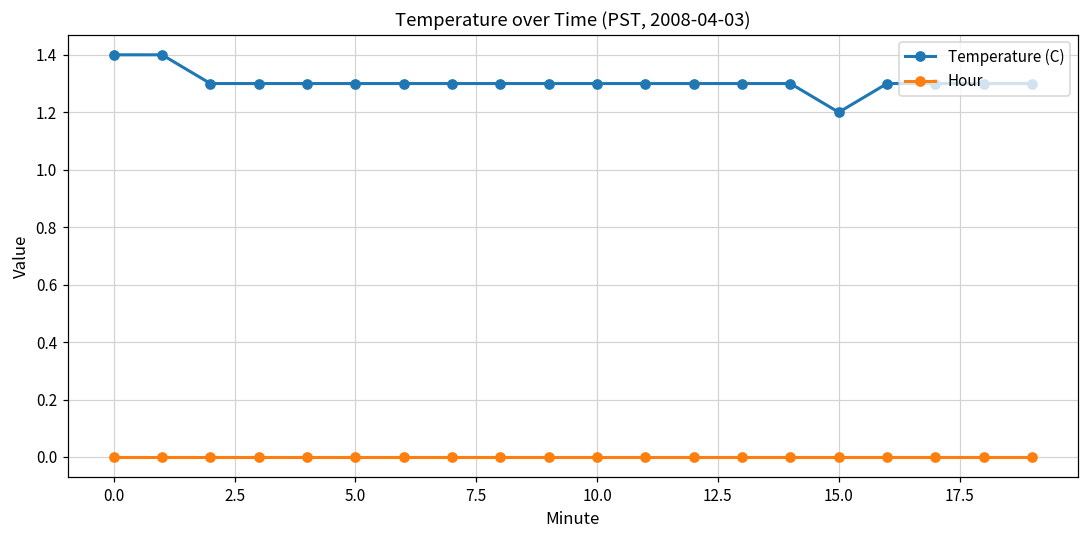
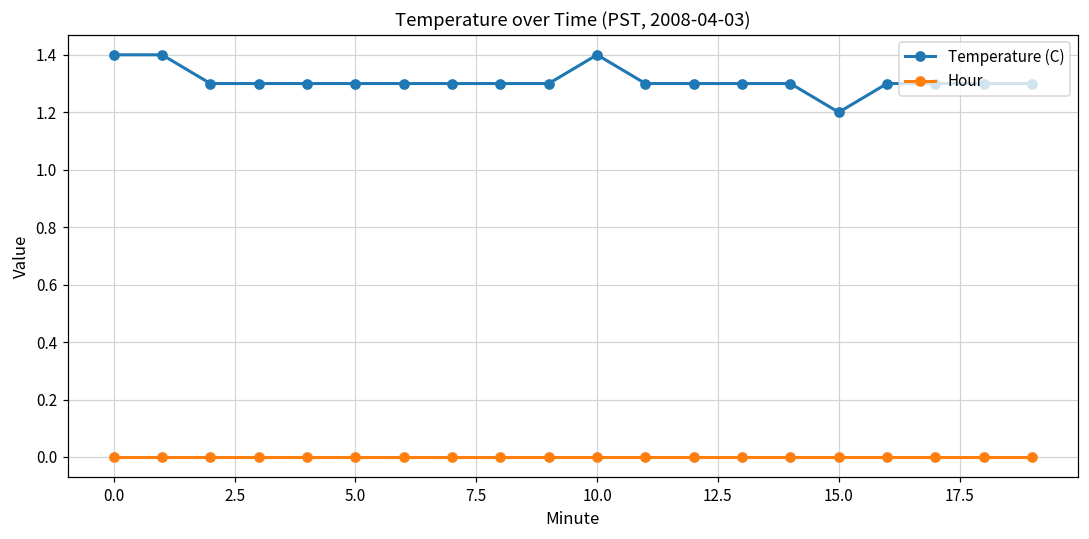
Temperature (C), 10.0: 1.3 -> 1.4
